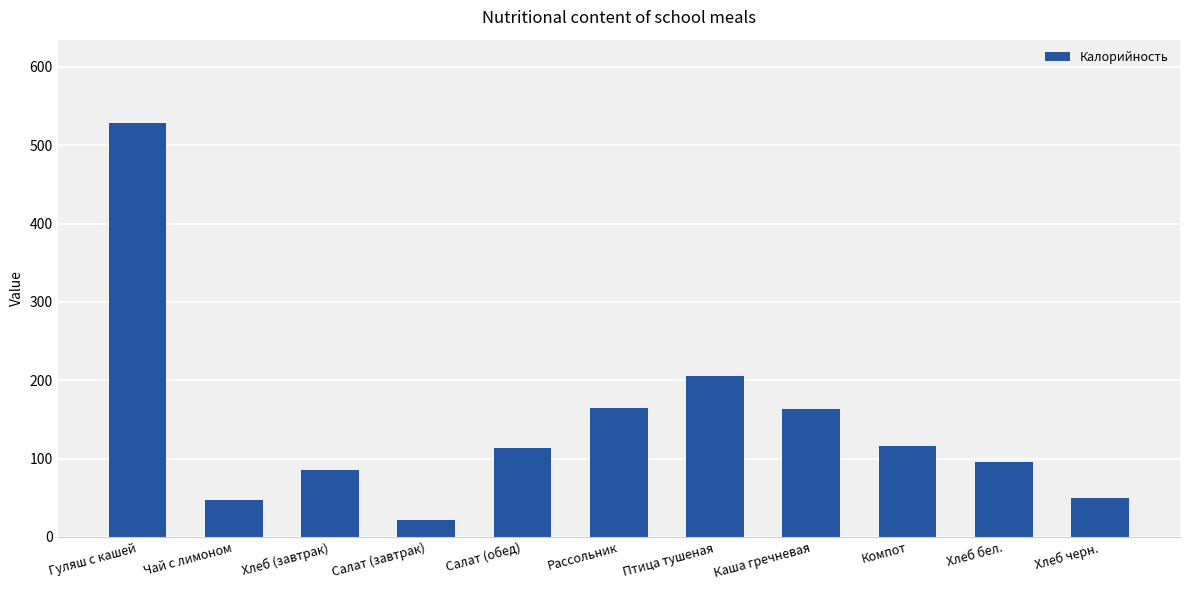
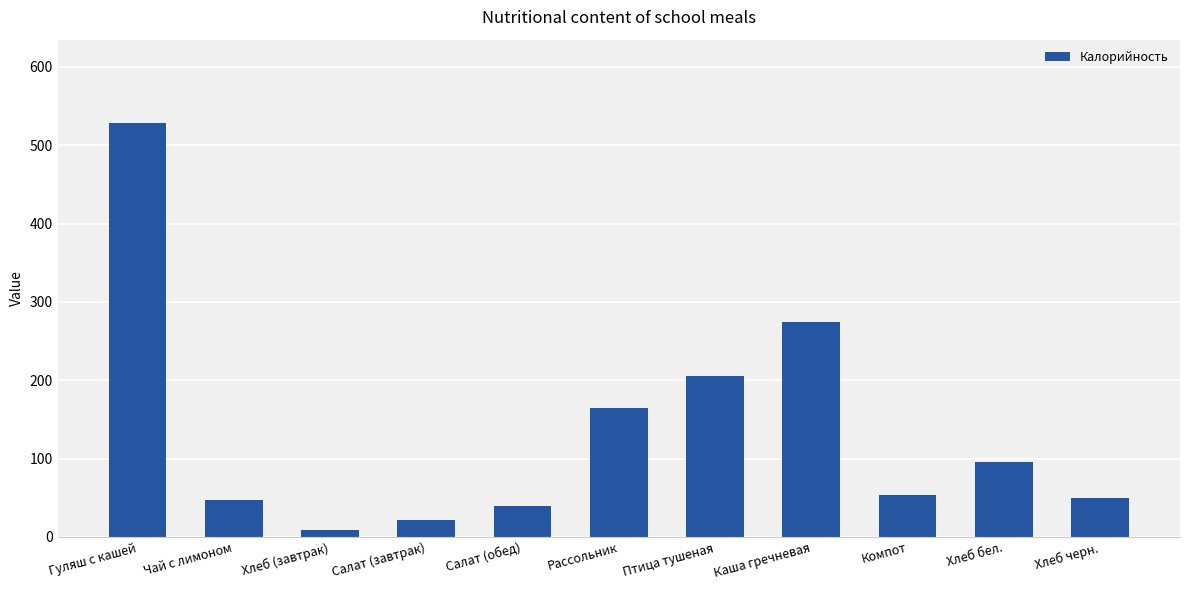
Хлеб (завтрак): 90 -> 10
Салат (обед): 110 -> 40
Каша гречневая: 160 -> 270
Компот: 120 -> 50
